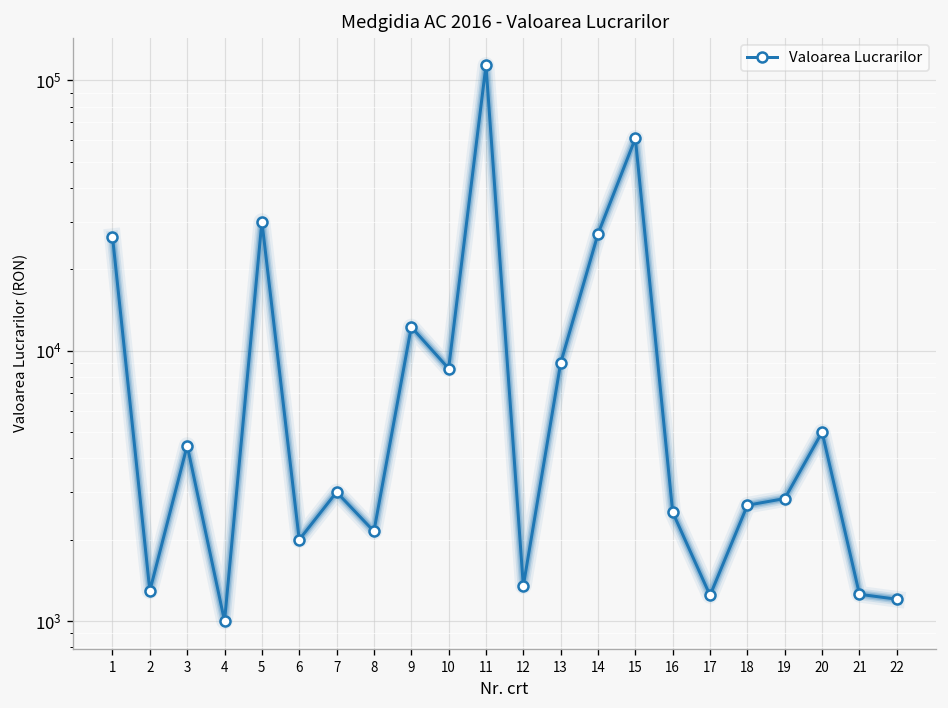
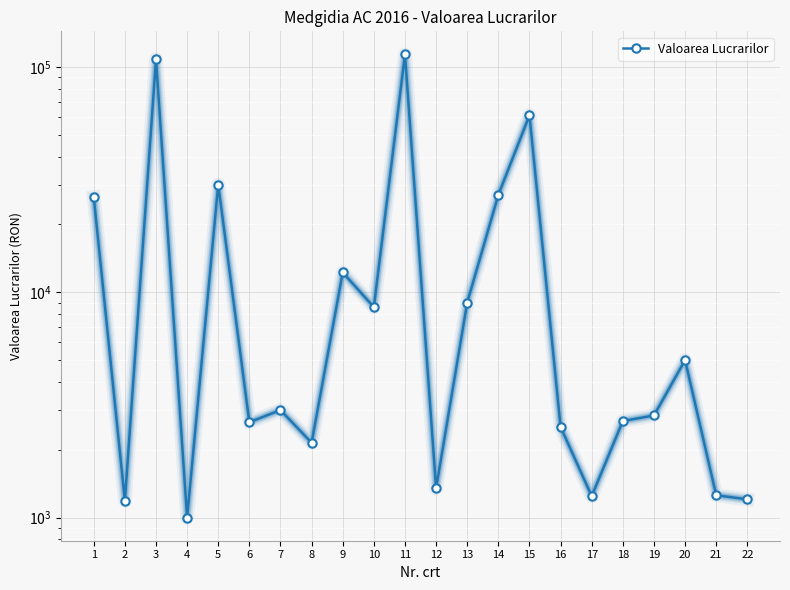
2: 1300 -> 1200
3: 4500 -> 110000
6: 2000 -> 2700
